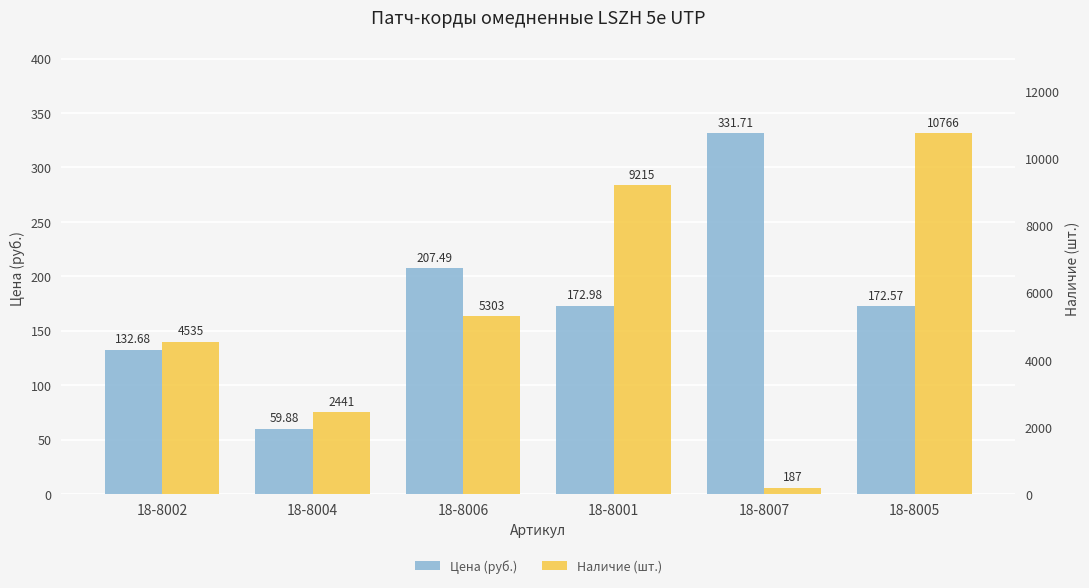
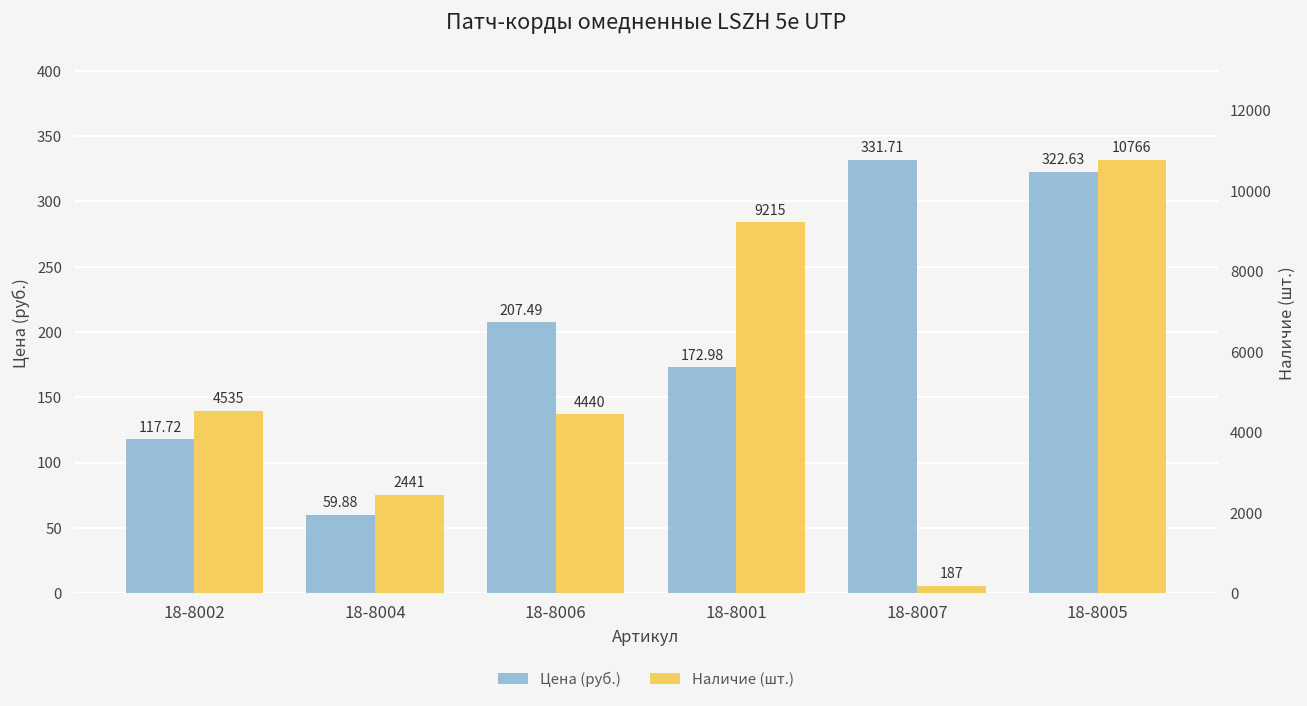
Цена (руб.), 18-8002: 132.68 -> 117.72
Цена (руб.), 18-8005: 172.57 -> 322.63
Наличие (шт.), 18-8006: 5303 -> 4440
